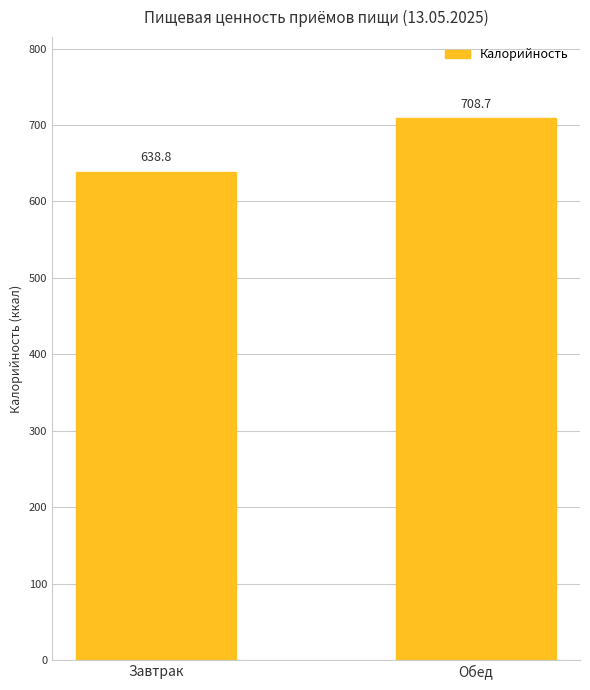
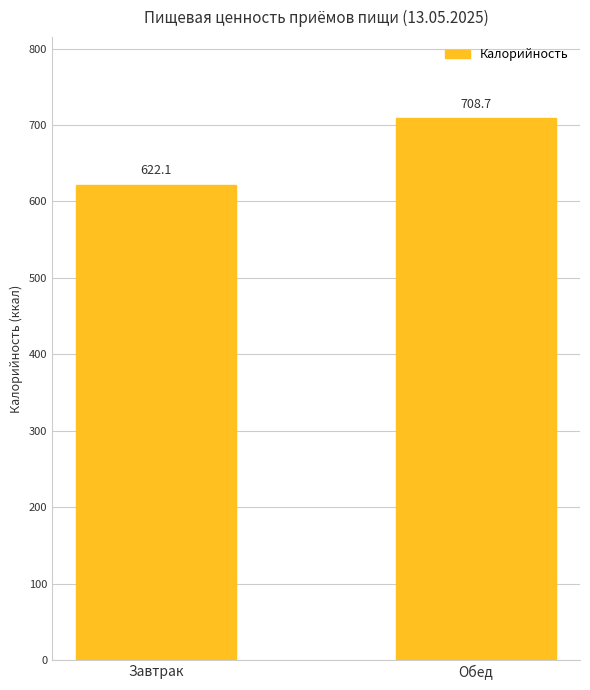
Завтрак: 638.8 -> 622.1
